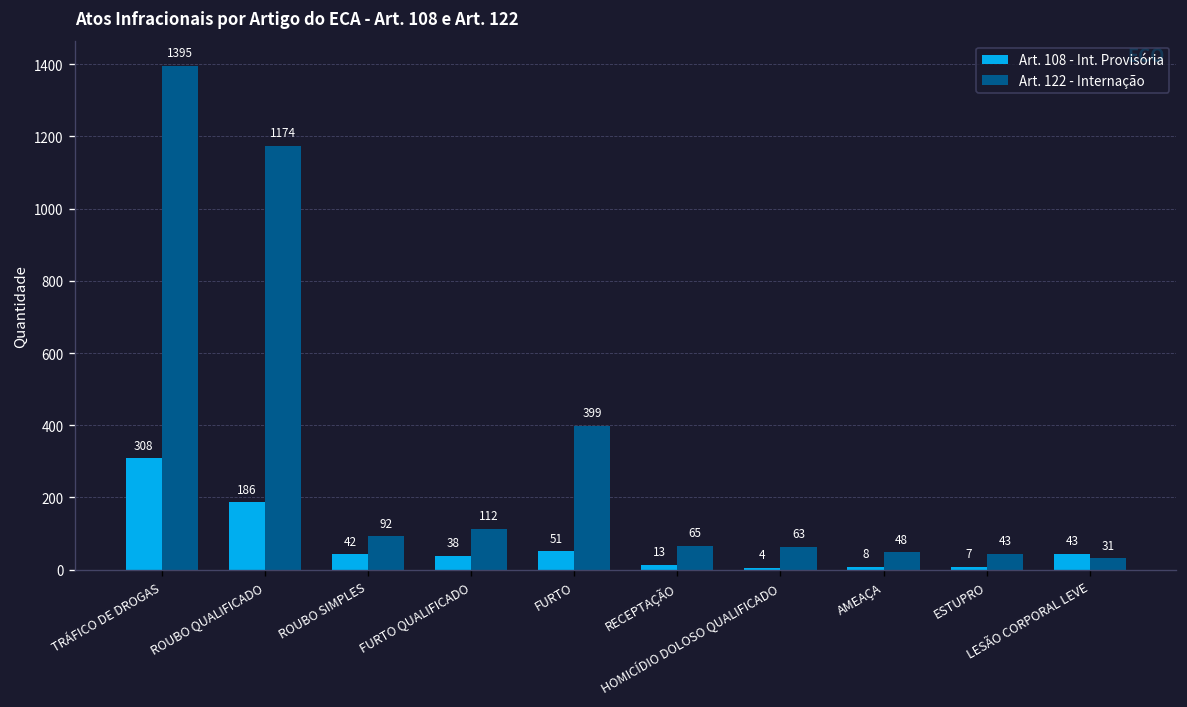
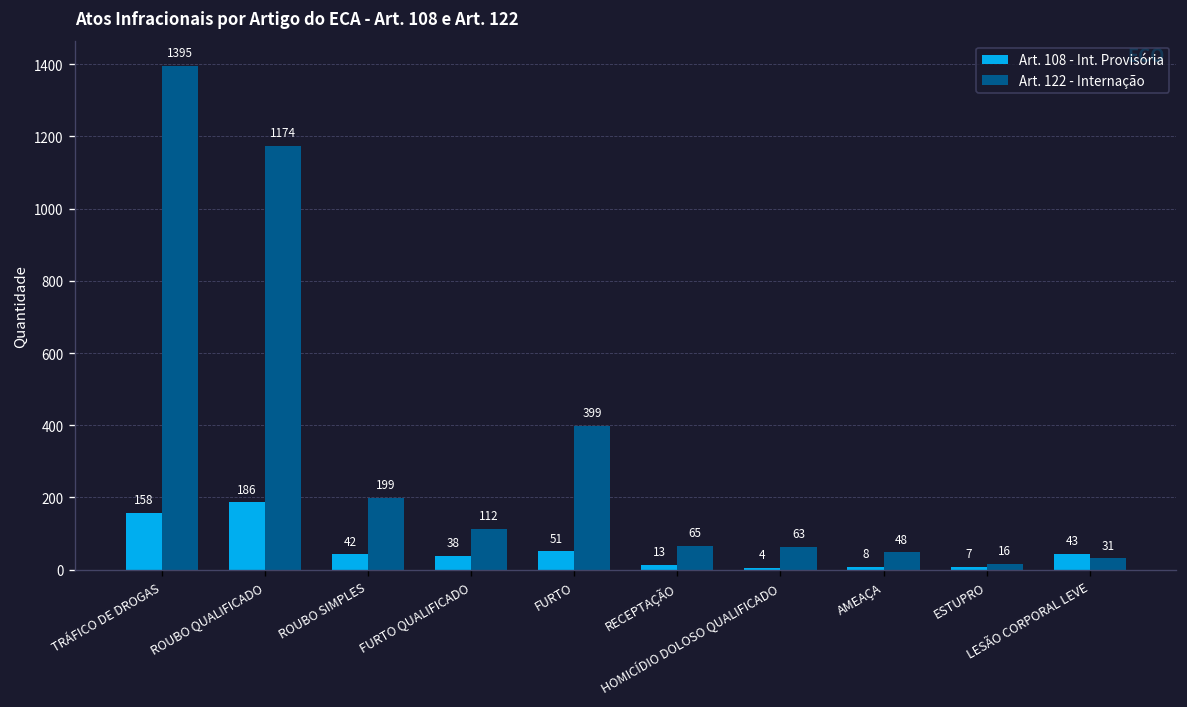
Art. 108 - Int. Provisória, TRÁFICO DE DROGAS: 308 -> 158
Art. 122 - Internação, ROUBO SIMPLES: 92 -> 199
Art. 122 - Internação, ESTUPRO: 43 -> 16
